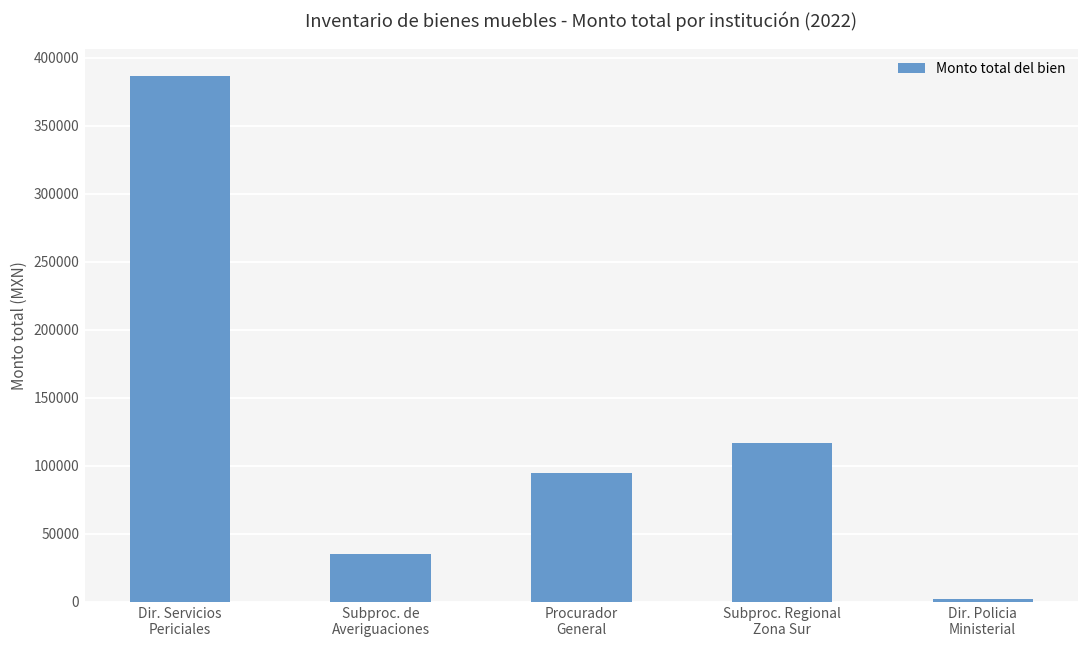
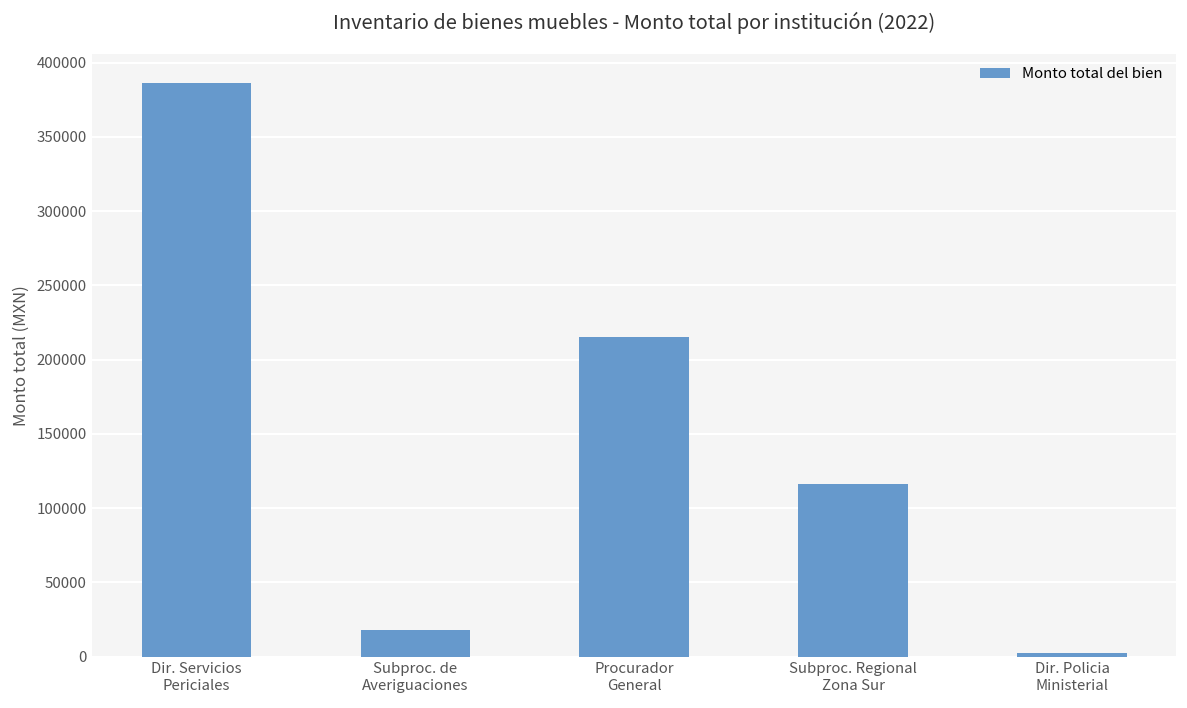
Subproc. de Averiguaciones: 35000 -> 18000
Procurador General: 94000 -> 216000
